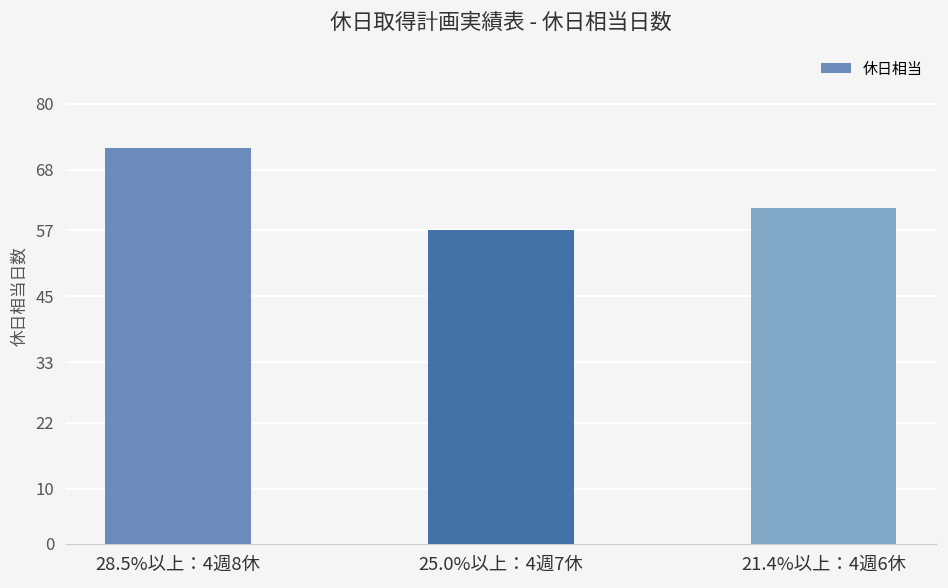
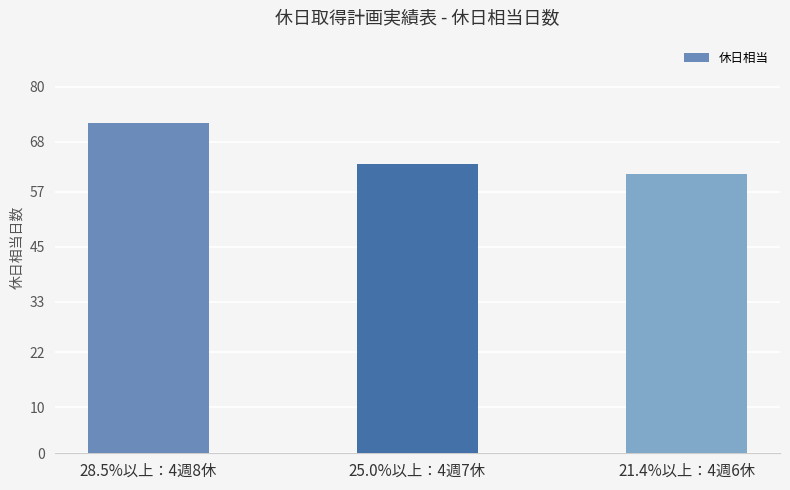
25.0%以上：4週7休: 57 -> 63
